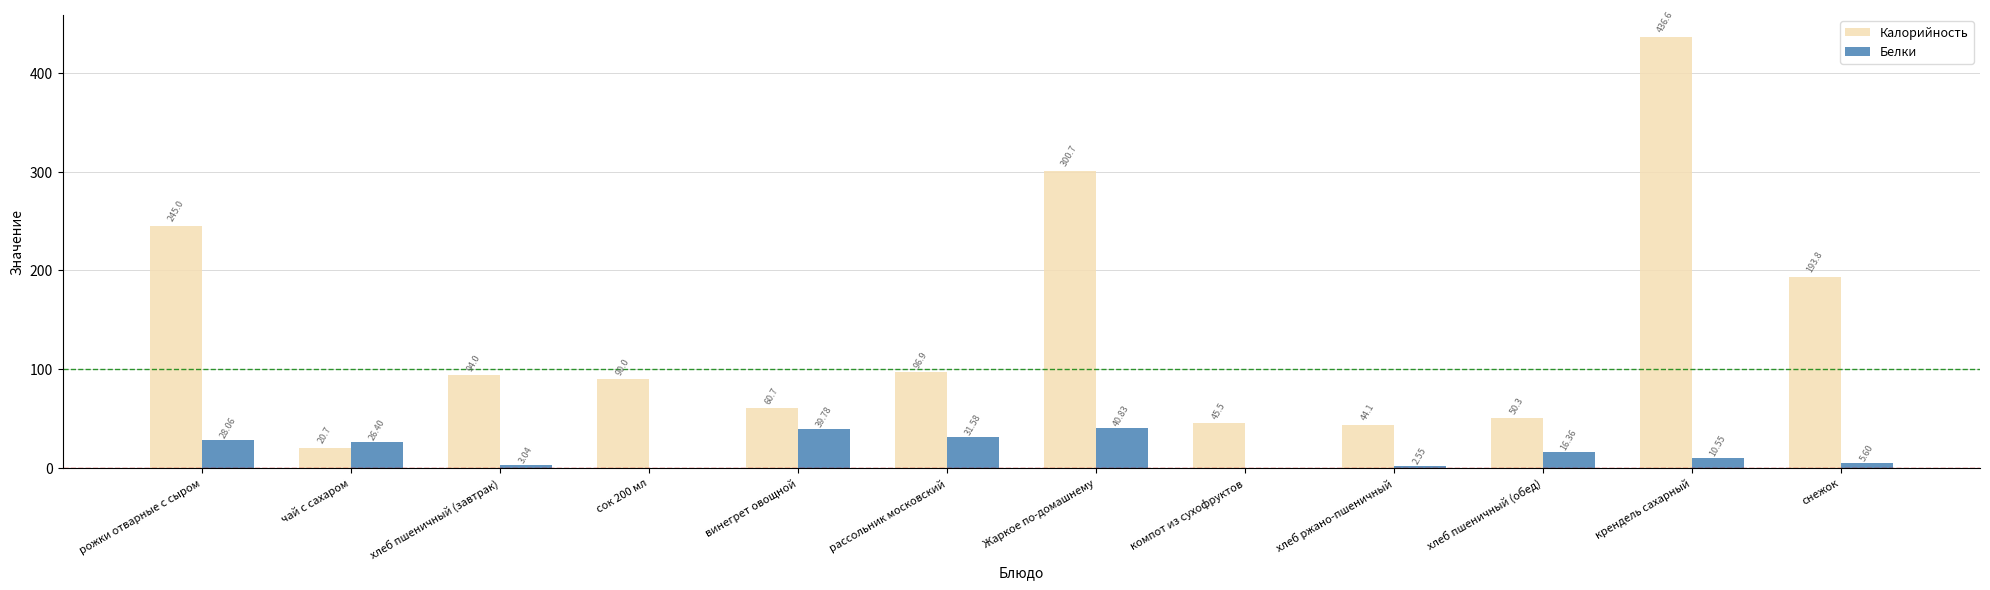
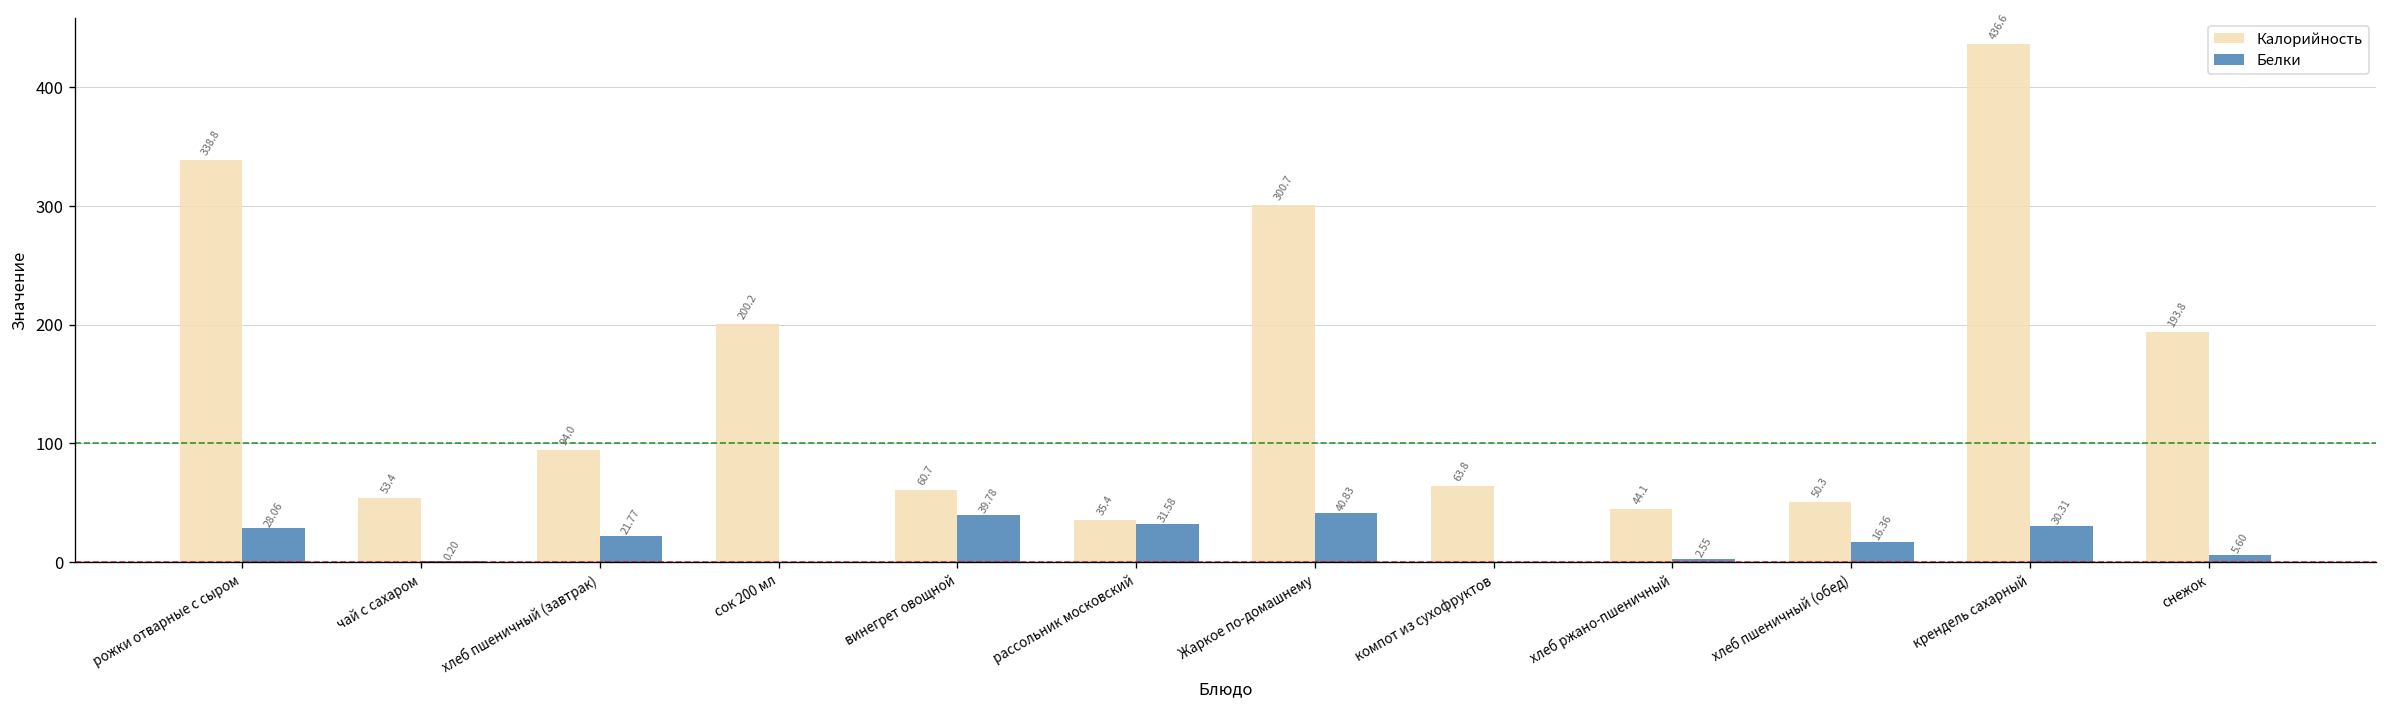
Калорийность, рожки отварные с сыром: 245.0 -> 338.8
Калорийность, чай с сахаром: 20.7 -> 53.4
Белки, чай с сахаром: 26.40 -> 0.20
Белки, хлеб пшеничный (завтрак): 3.04 -> 21.77
Калорийность, сок 200 мл: 90.0 -> 200.2
Калорийность, рассольник московский: 96.9 -> 35.4
Калорийность, компот из сухофруктов: 45.5 -> 63.8
Белки, крендель сахарный: 10.55 -> 30.31
